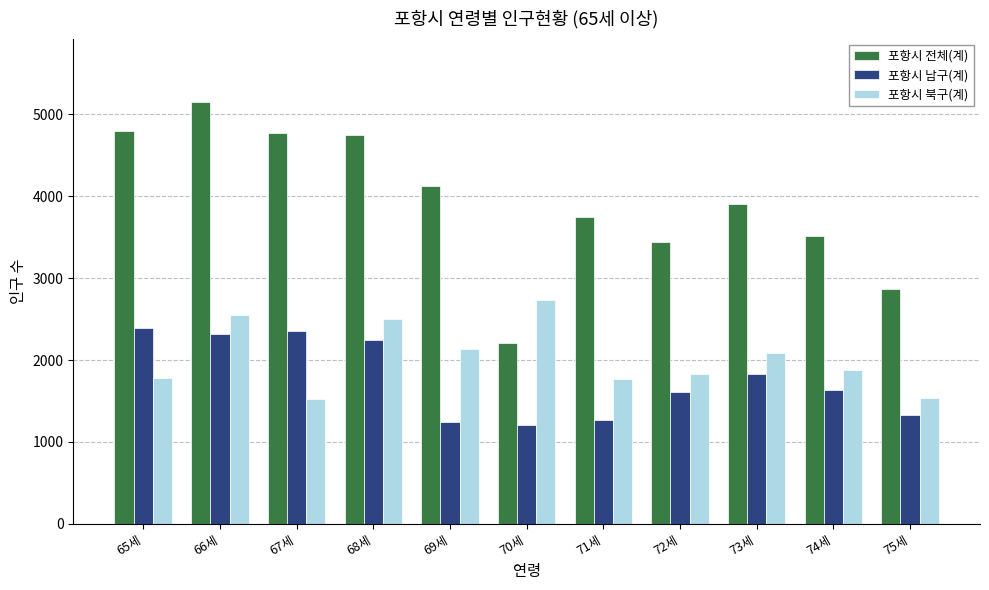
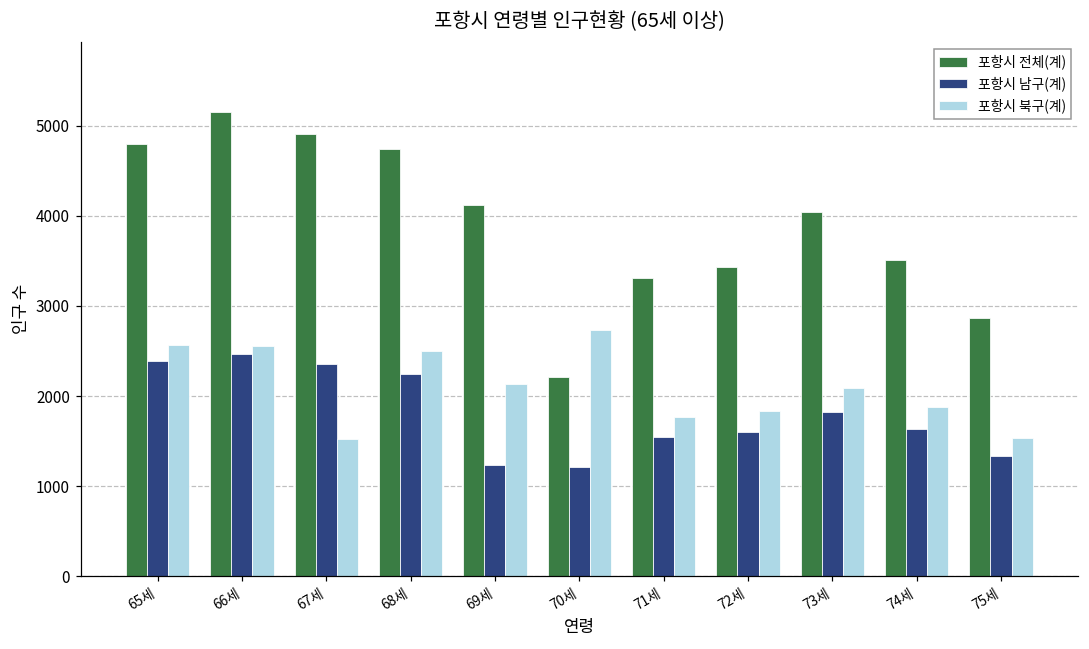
포항시 북구(계), 65세: 1800 -> 2600
포항시 남구(계), 66세: 2300 -> 2500
포항시 전체(계), 67세: 4800 -> 4900
포항시 전체(계), 71세: 3700 -> 3300
포항시 남구(계), 71세: 1300 -> 1500
포항시 전체(계), 73세: 3900 -> 4000
